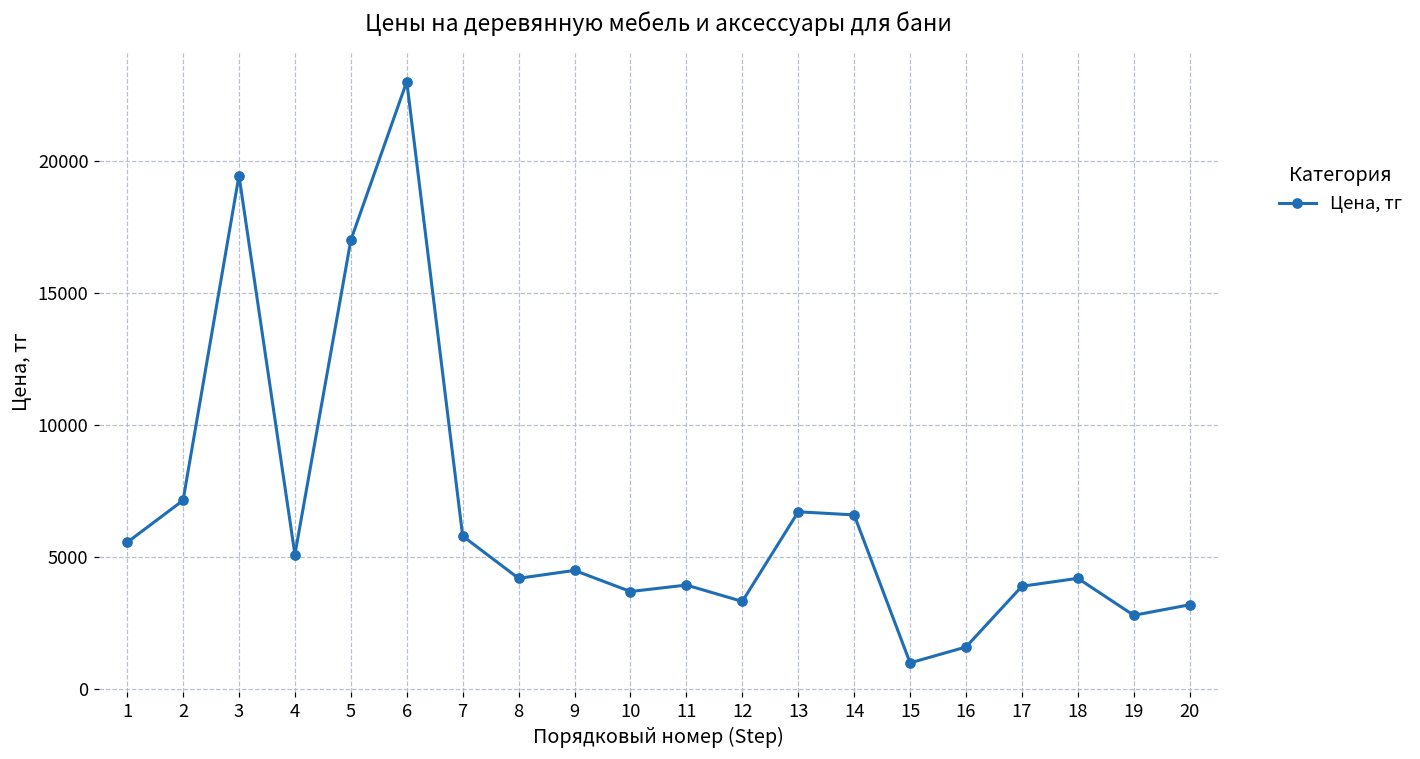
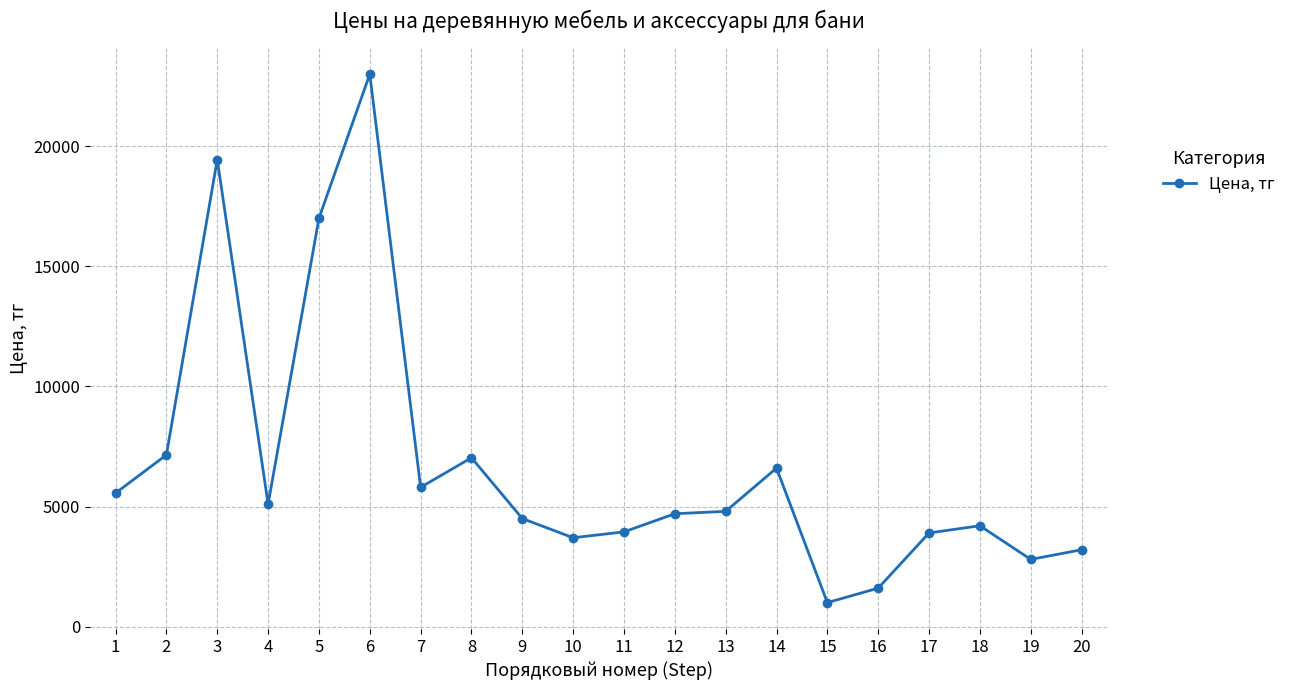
8: 4200 -> 7000
12: 3300 -> 4700
13: 6700 -> 4800
